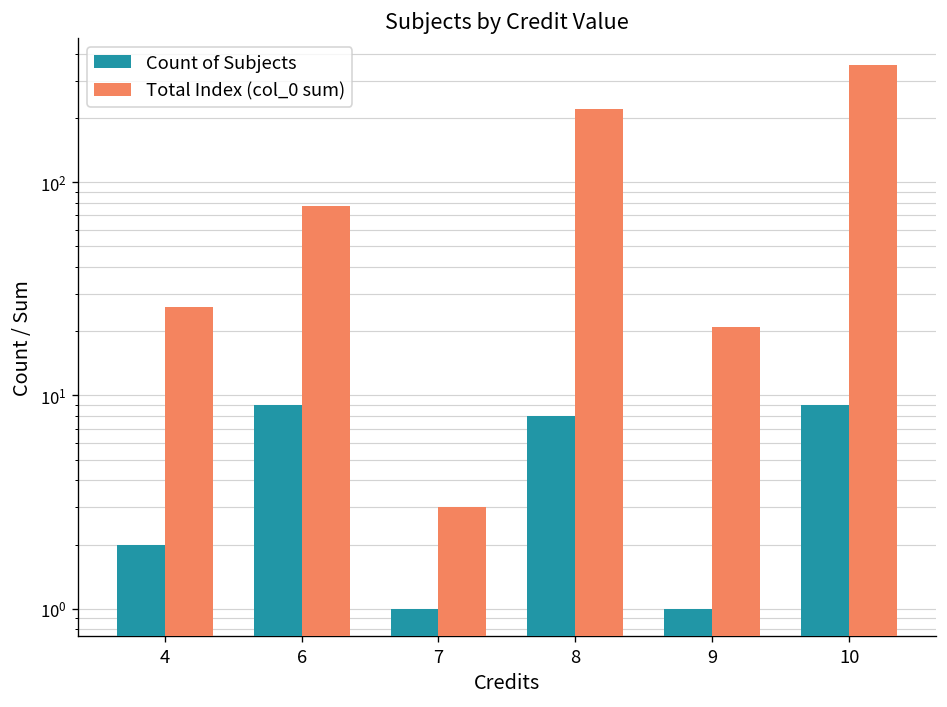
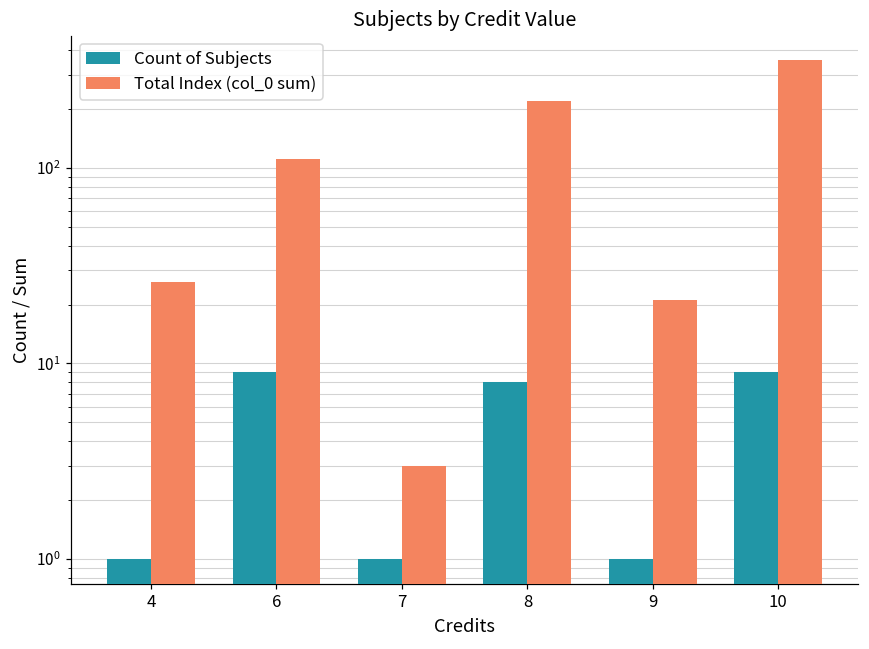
Count of Subjects, 4: 2 -> 1
Total Index (col_0 sum), 6: 77 -> 110
